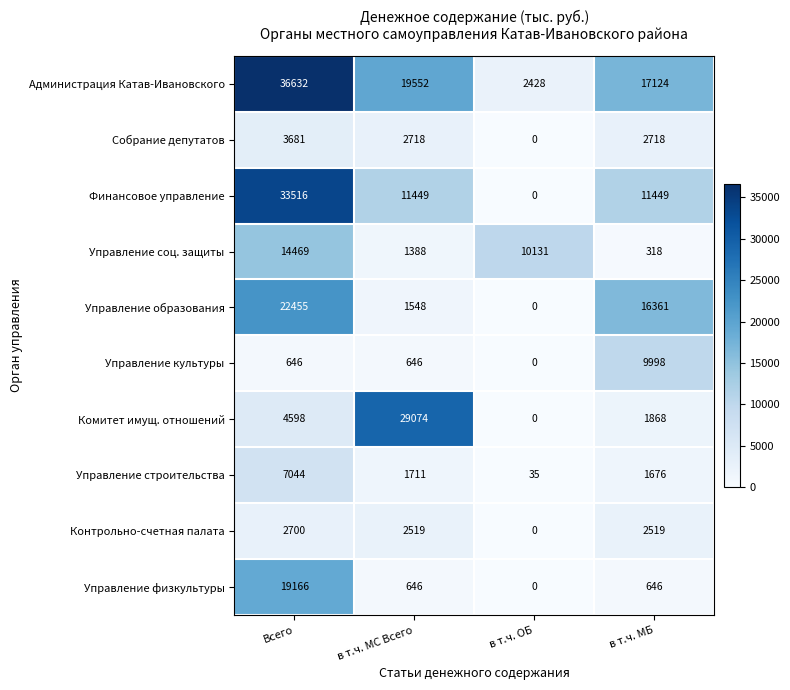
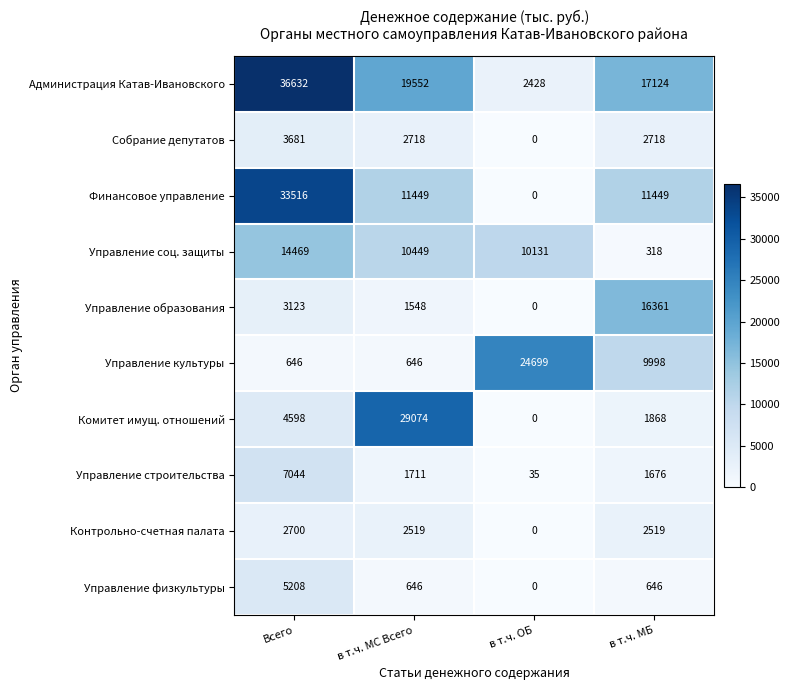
Управление соц. защиты, в т.ч. МС Всего: 1388 -> 10449
Управление образования, Всего: 22455 -> 3123
Управление культуры, в т.ч. ОБ: 0 -> 24699
Управление физкультуры, Всего: 19166 -> 5208
